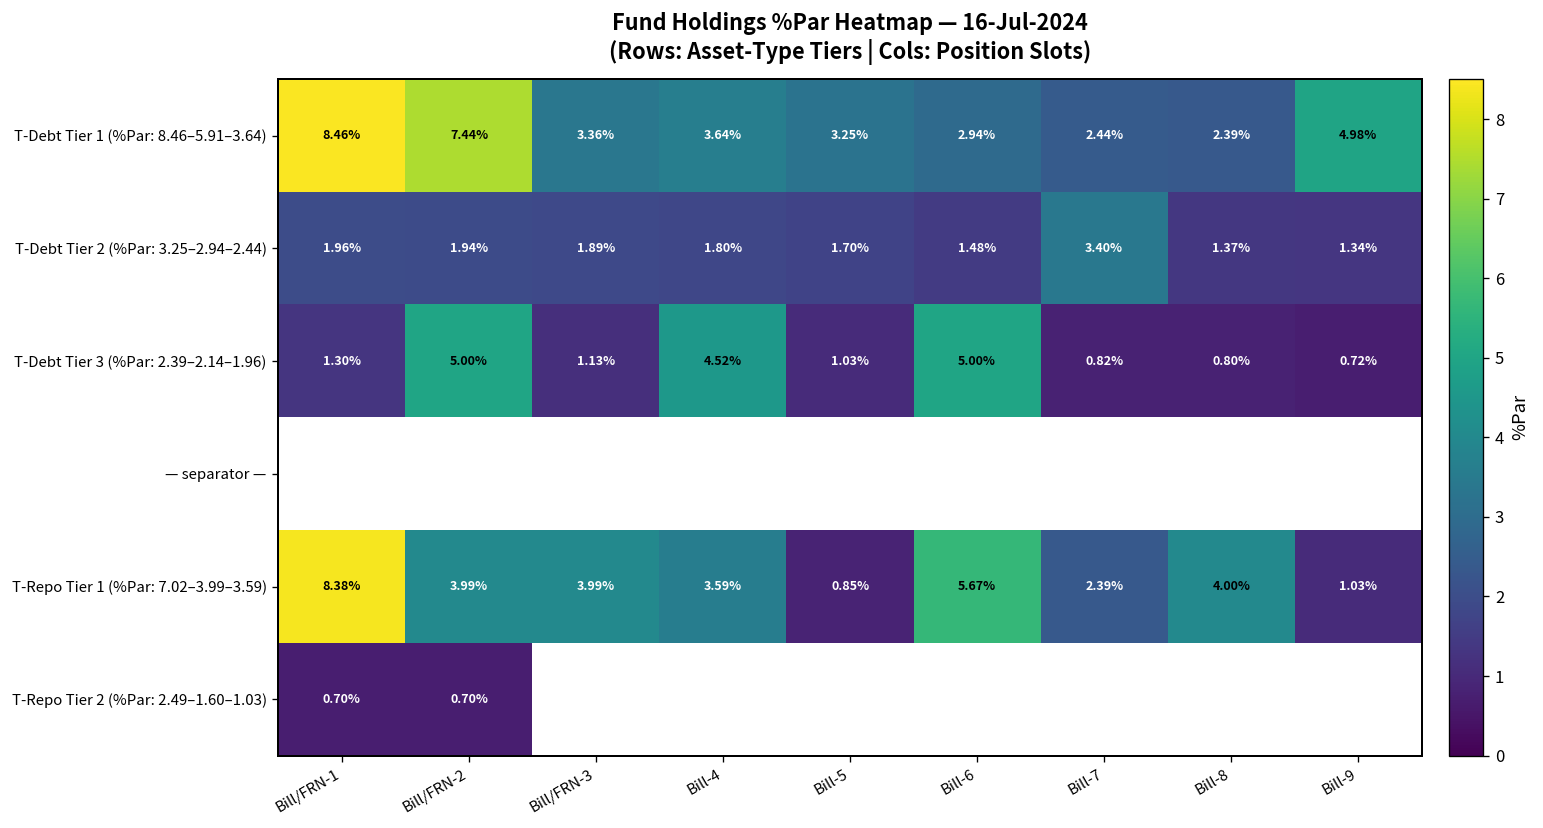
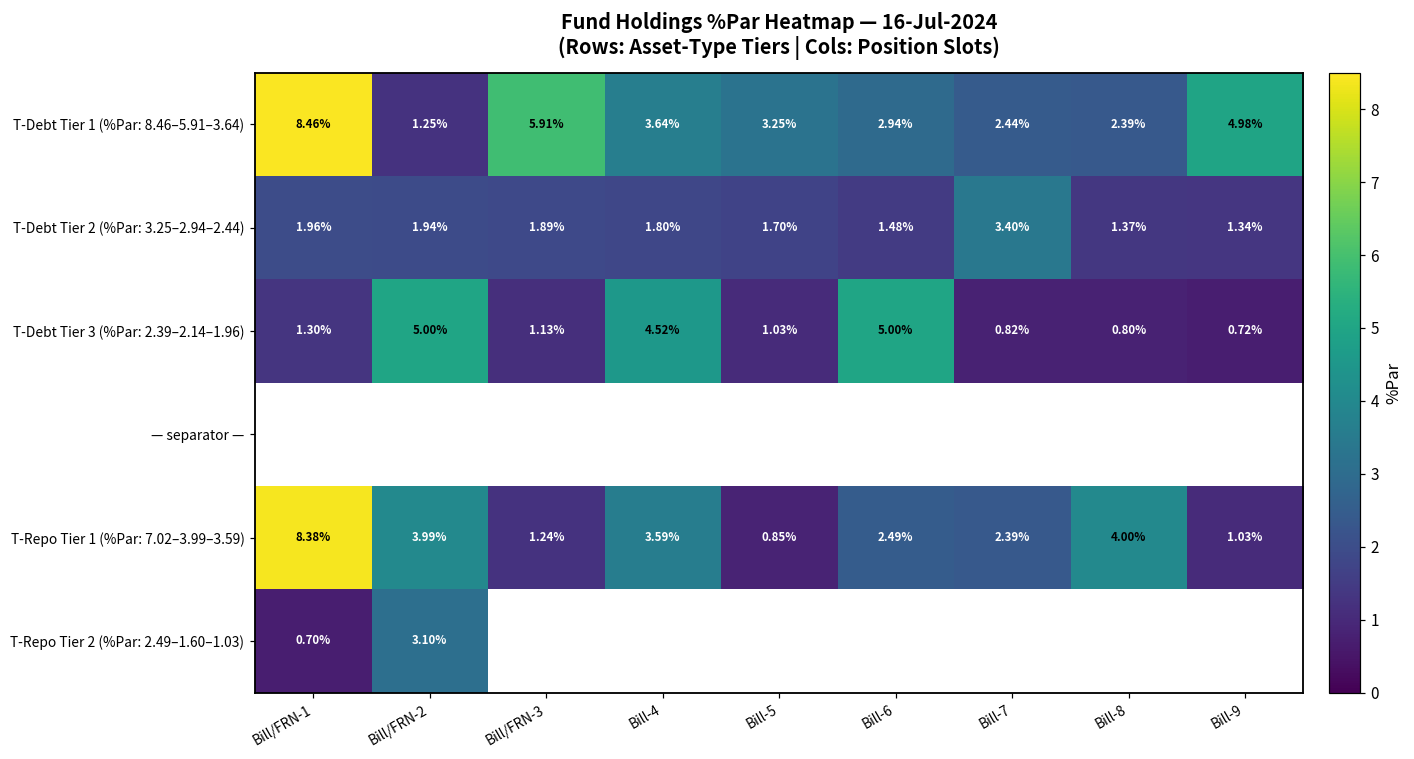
T-Debt Tier 1 (%Par: 8.46–5.91–3.64), Bill/FRN-2: 7.44% -> 1.25%
T-Debt Tier 1 (%Par: 8.46–5.91–3.64), Bill/FRN-3: 3.36% -> 5.91%
T-Repo Tier 1 (%Par: 7.02–3.99–3.59), Bill/FRN-3: 3.99% -> 1.24%
T-Repo Tier 1 (%Par: 7.02–3.99–3.59), Bill-6: 5.67% -> 2.49%
T-Repo Tier 2 (%Par: 2.49–1.60–1.03), Bill/FRN-2: 0.70% -> 3.10%
